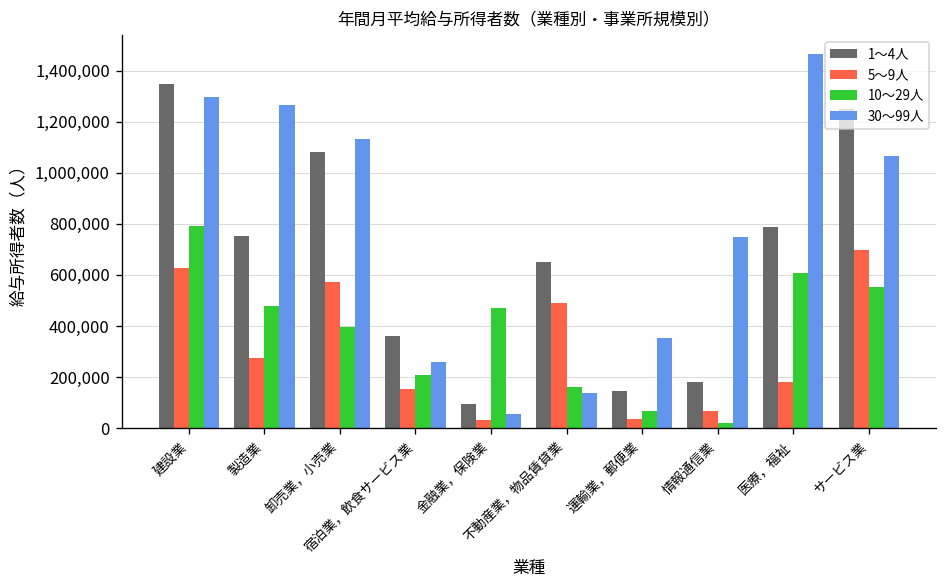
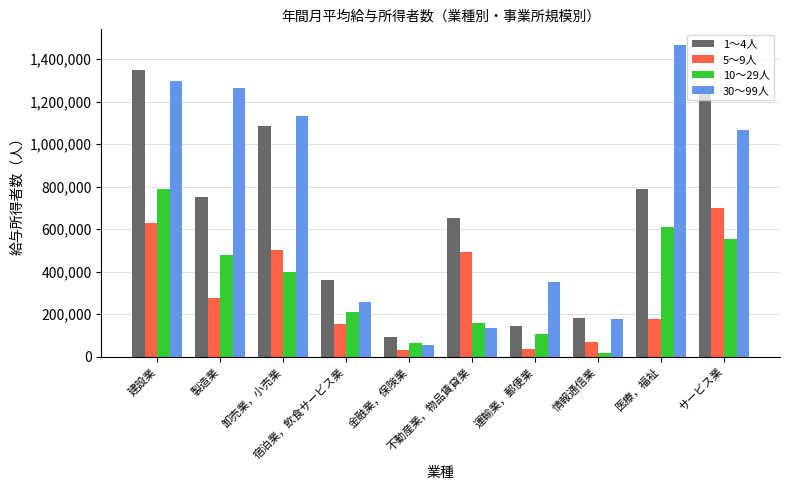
5～9人, 卸売業，小売業: 570,000 -> 500,000
10～29人, 金融業，保険業: 470,000 -> 60,000
10～29人, 運輸業，郵便業: 70,000 -> 110,000
30～99人, 情報通信業: 750,000 -> 180,000
